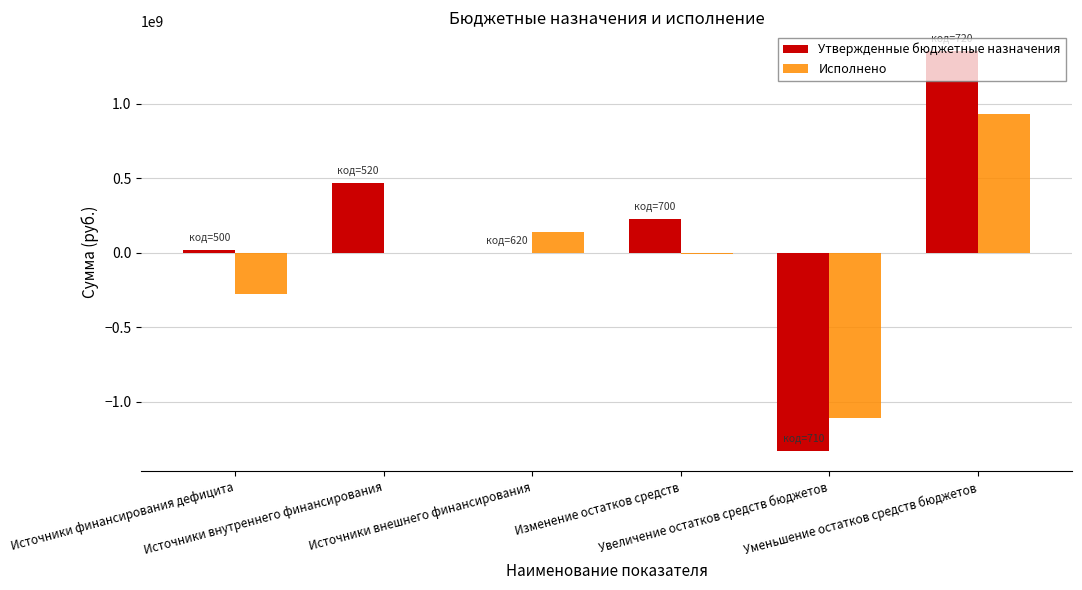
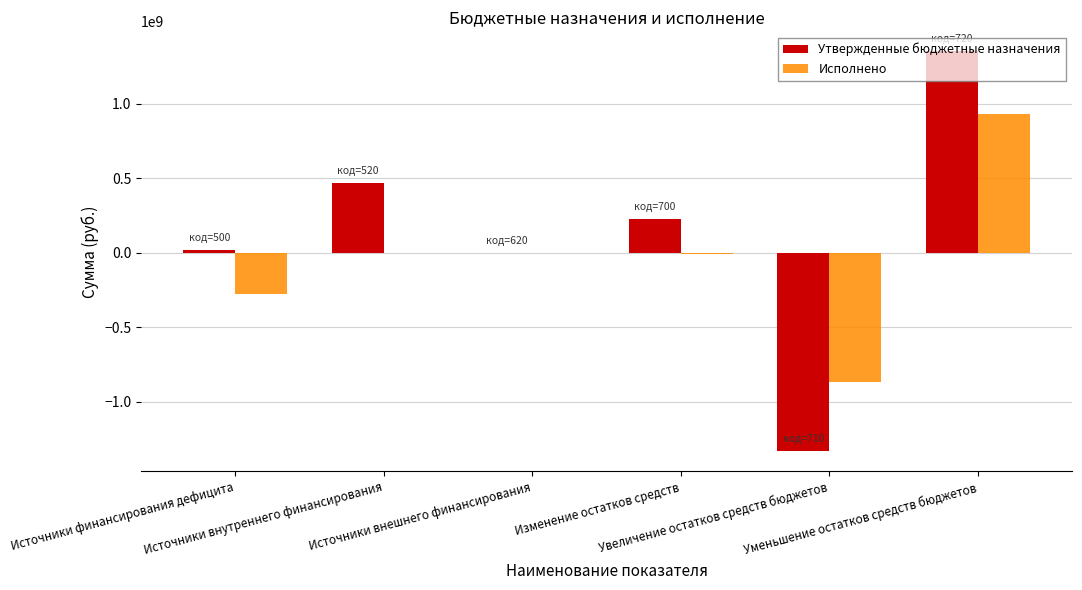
Исполнено, Источники внешнего финансирования: 140000000 -> 0
Исполнено, Увеличение остатков средств бюджетов: -1110000000 -> -870000000
